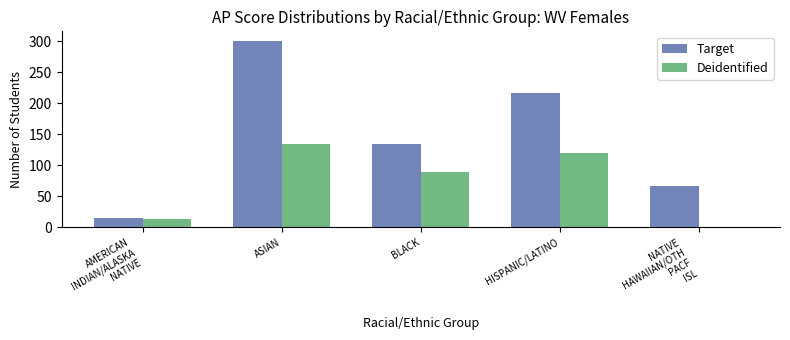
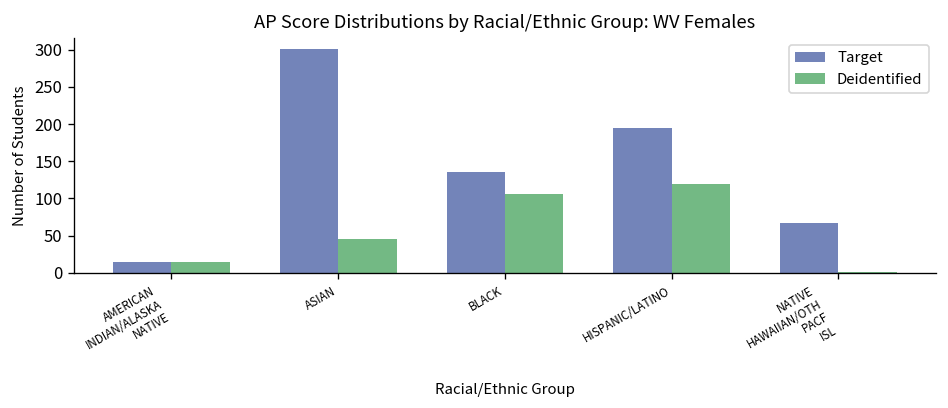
Deidentified, ASIAN: 140 -> 50
Deidentified, BLACK: 90 -> 110
Target, HISPANIC/LATINO: 220 -> 200
